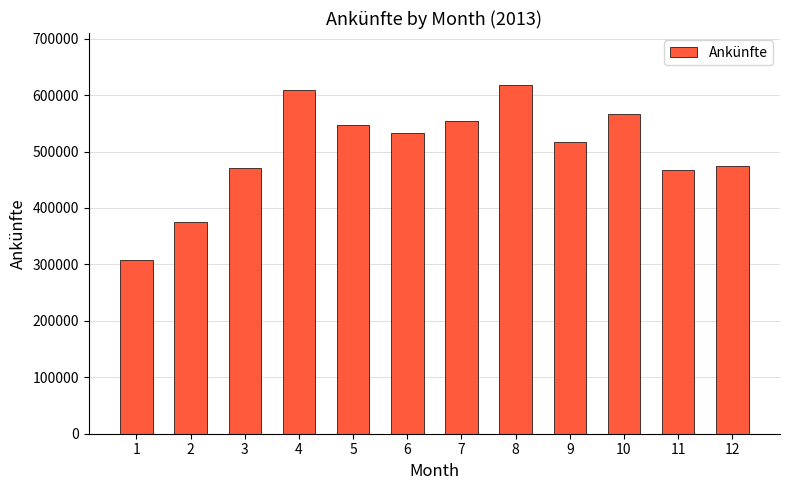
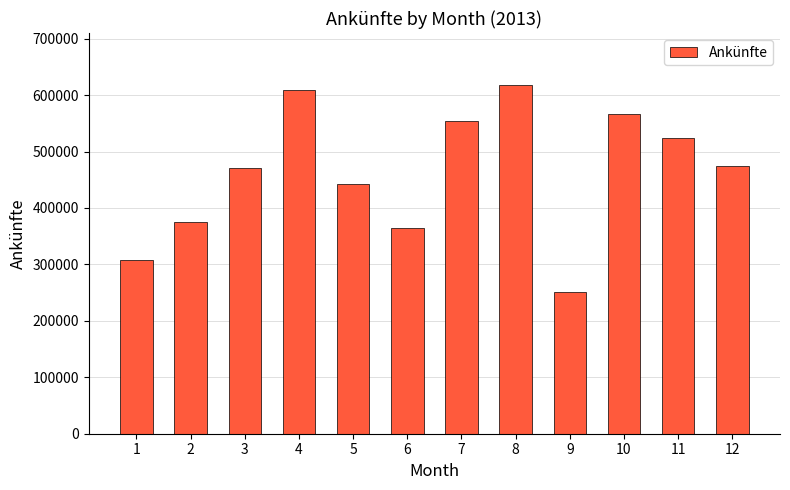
5: 550000 -> 440000
6: 530000 -> 360000
9: 520000 -> 250000
11: 470000 -> 520000
